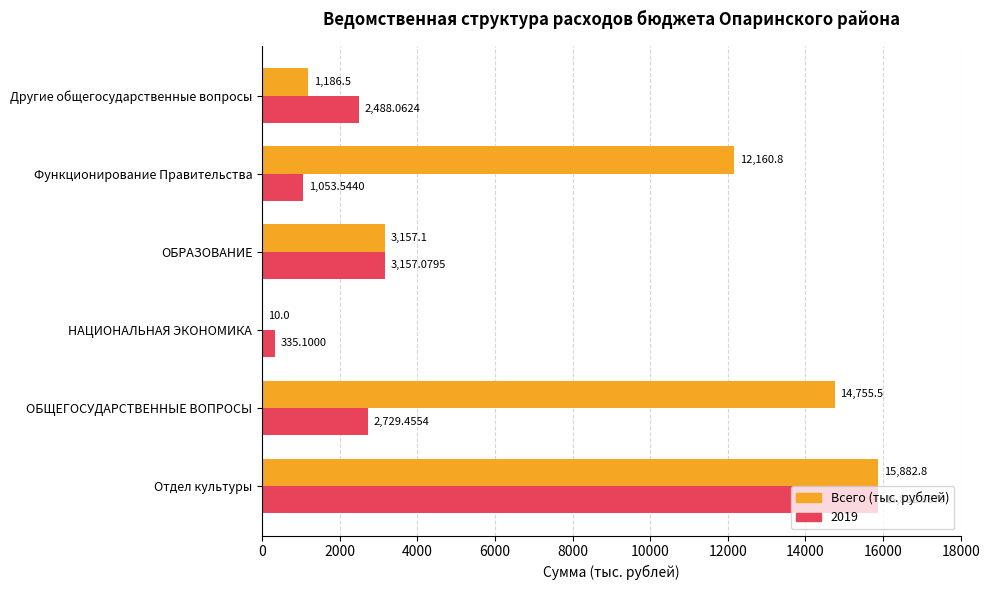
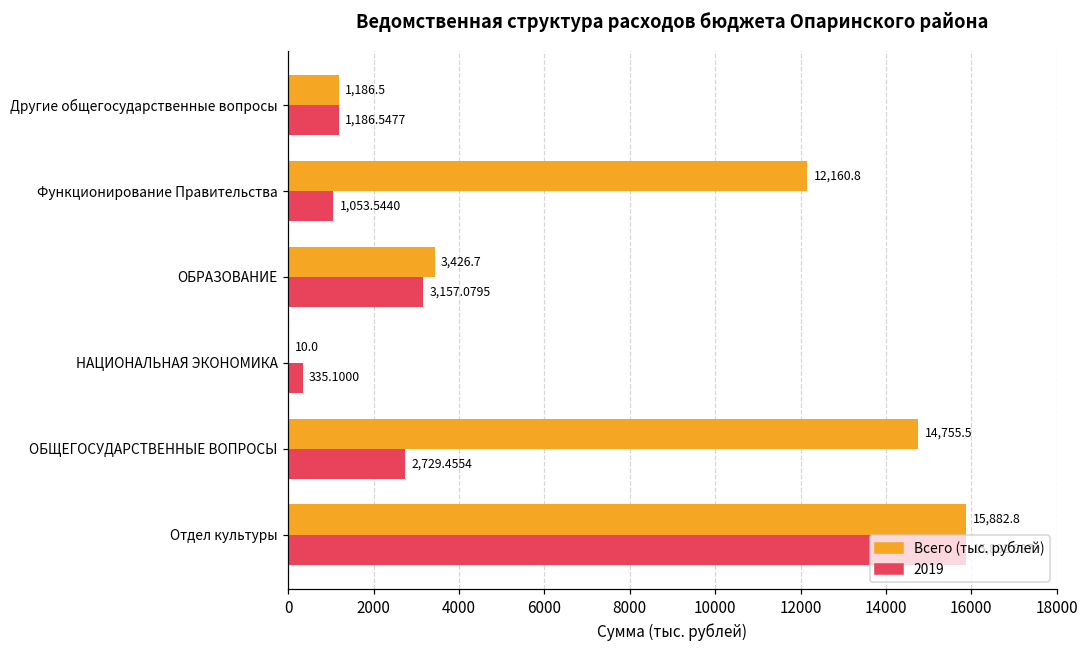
2019, Другие общегосударственные вопросы: 2,488.0624 -> 1,186.5477
Всего (тыс. рублей), ОБРАЗОВАНИЕ: 3,157.1 -> 3,426.7
